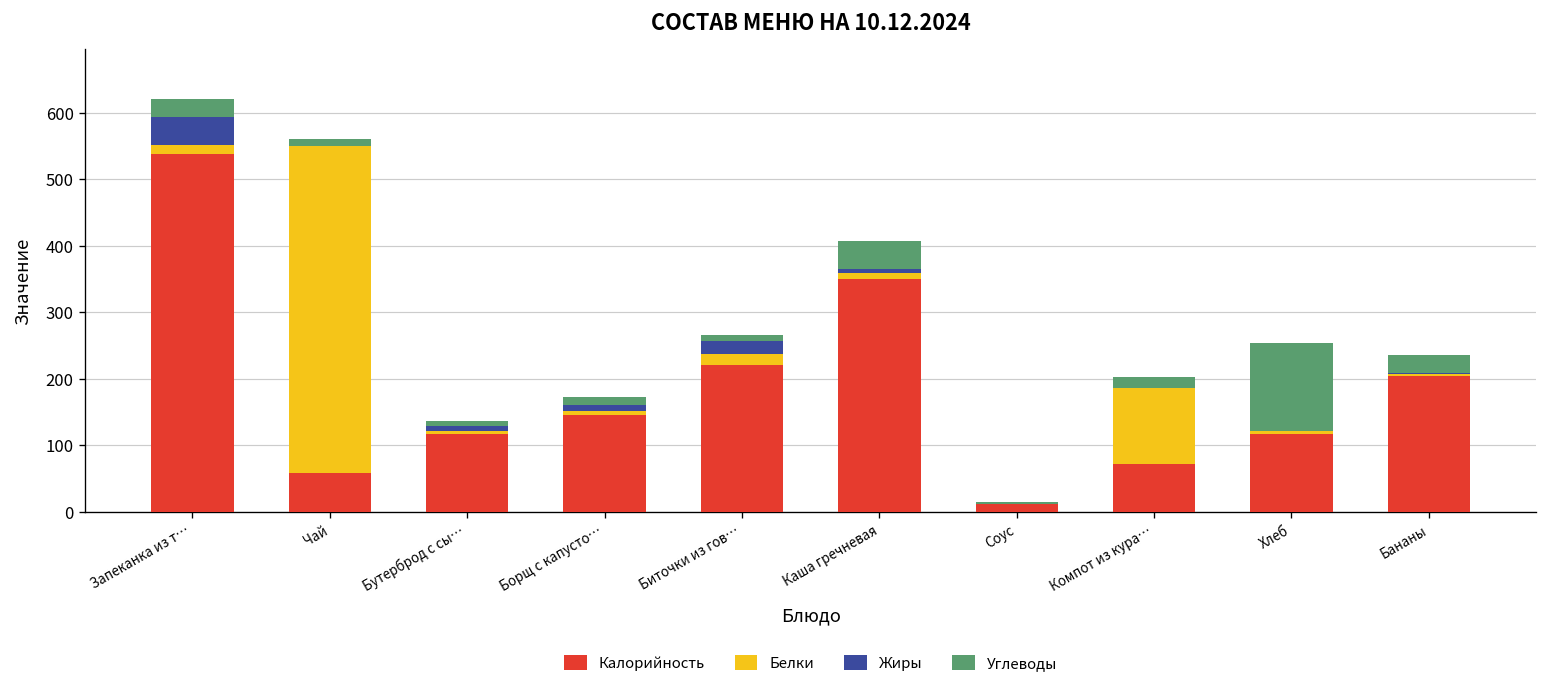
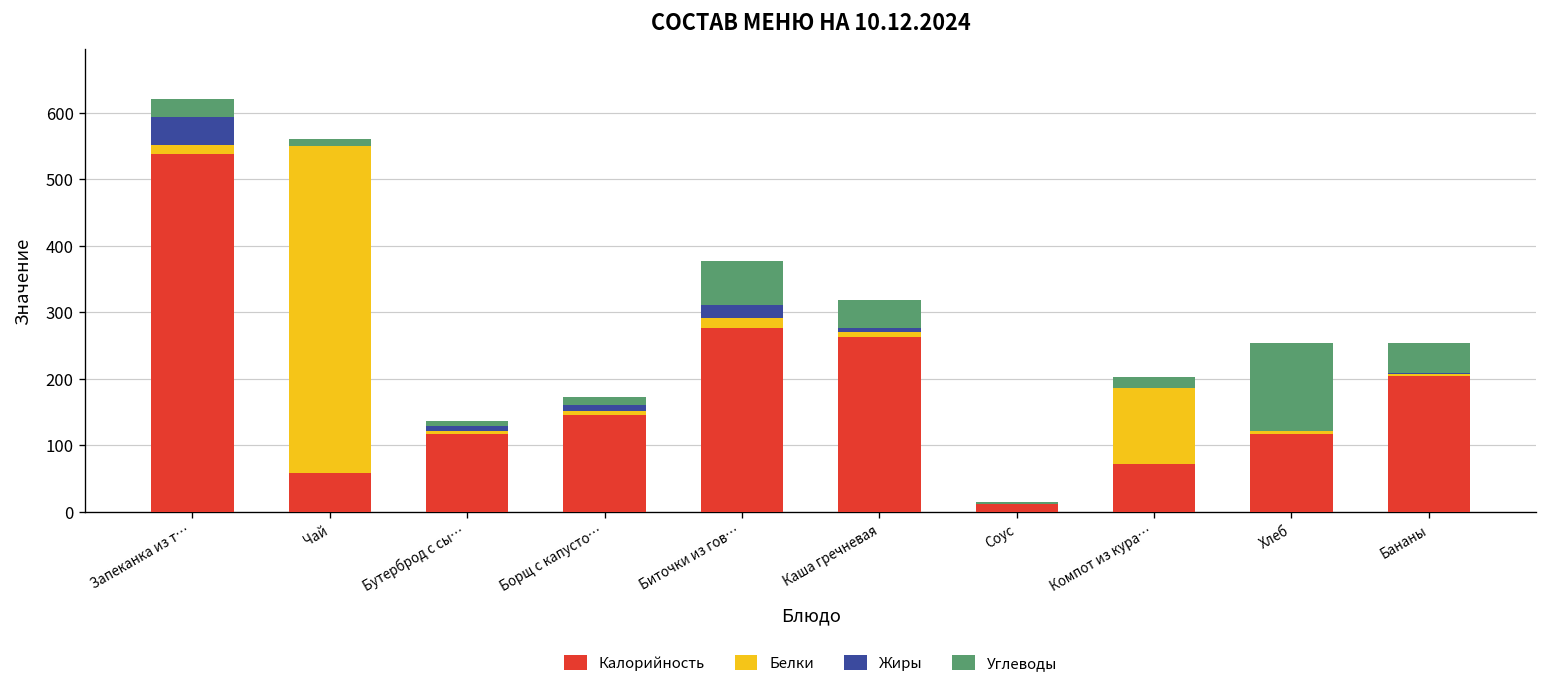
Калорийность, Биточки из гов…: 220 -> 280
Углеводы, Биточки из гов…: 10 -> 70
Калорийность, Каша гречневая: 350 -> 260
Углеводы, Бананы: 30 -> 50
